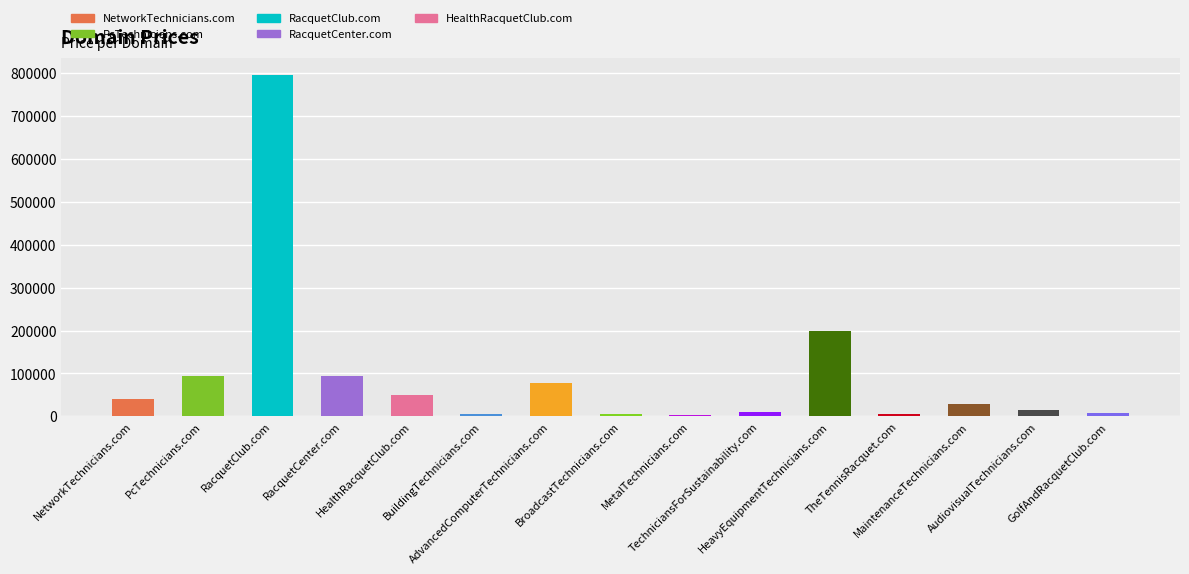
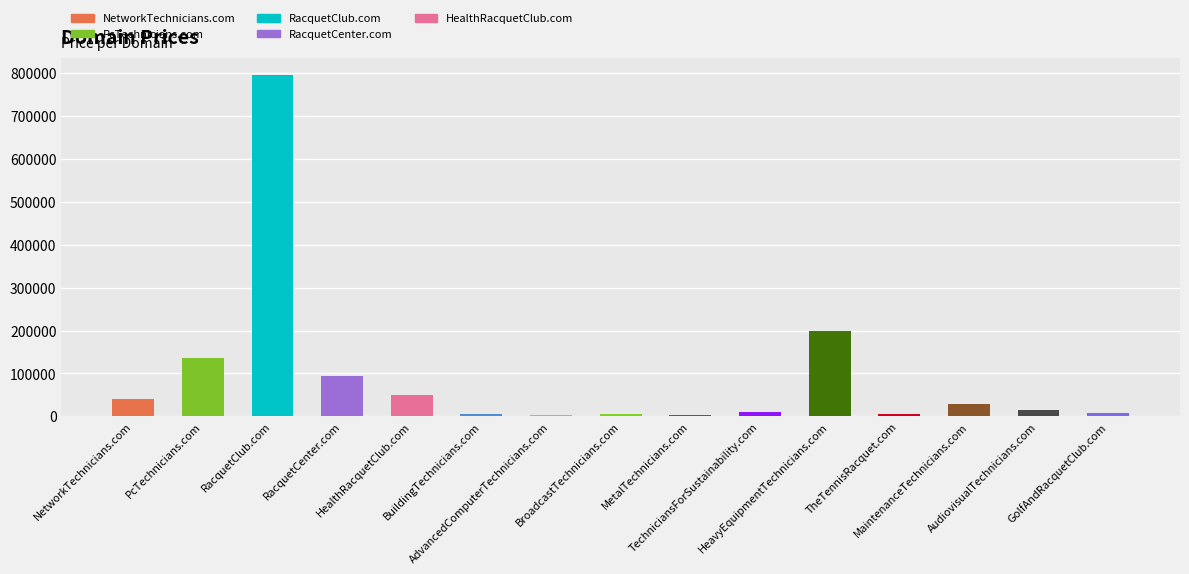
PcTechnicians.com: 90000 -> 140000
AdvancedComputerTechnicians.com: 80000 -> 0
